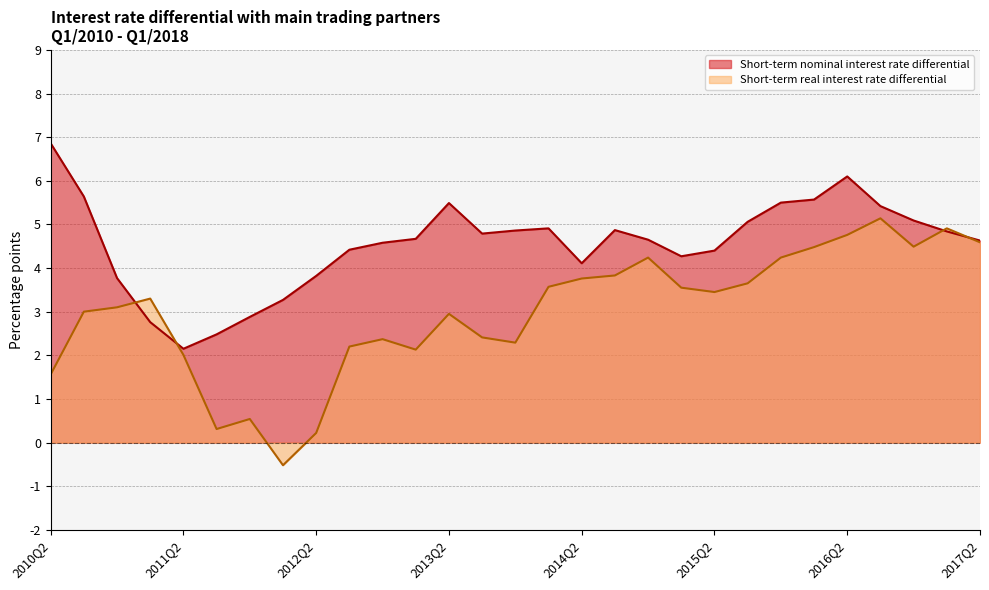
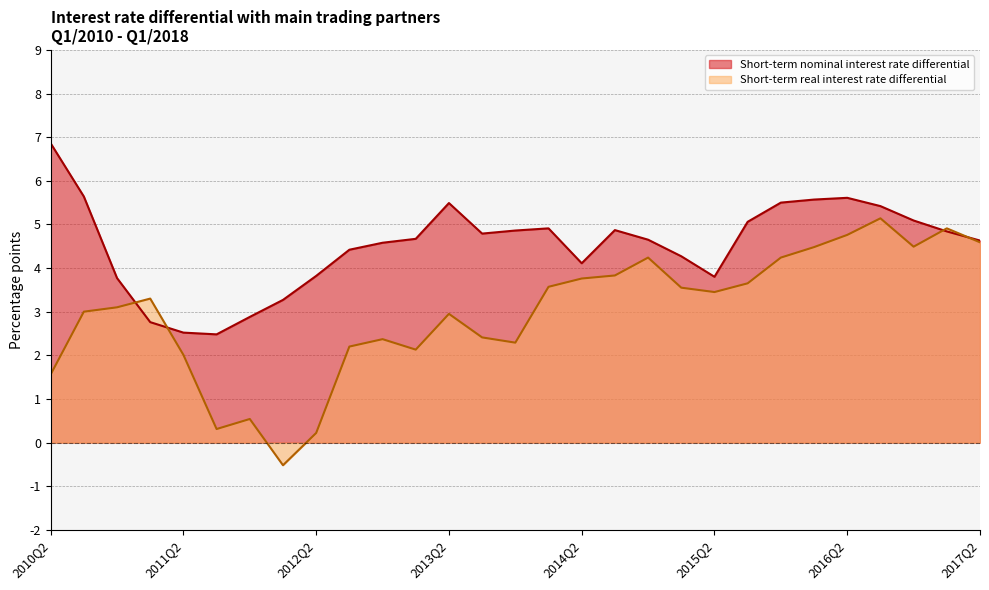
Short-term nominal interest rate differential, 2011Q2: 2.2 -> 2.5
Short-term nominal interest rate differential, 2015Q2: 4.4 -> 3.8
Short-term nominal interest rate differential, 2016Q2: 6.1 -> 5.6
